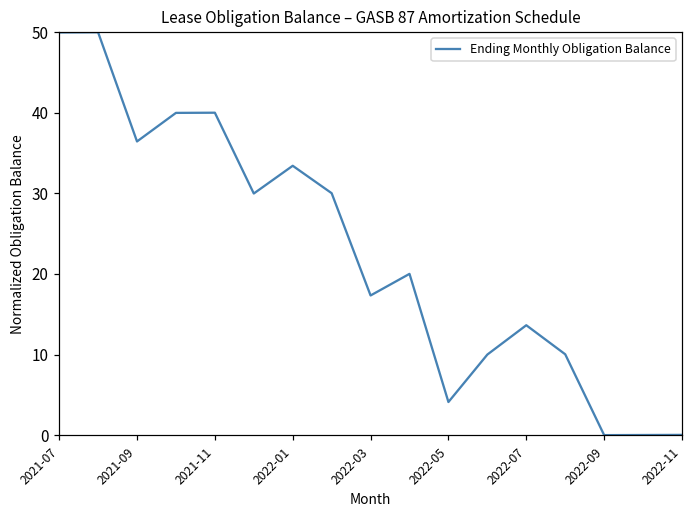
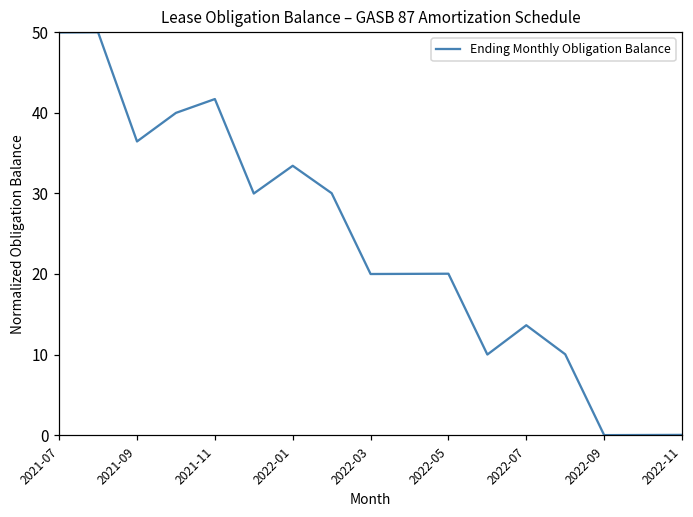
2021-11: 40 -> 42
2022-03: 17 -> 20
2022-05: 4 -> 20
